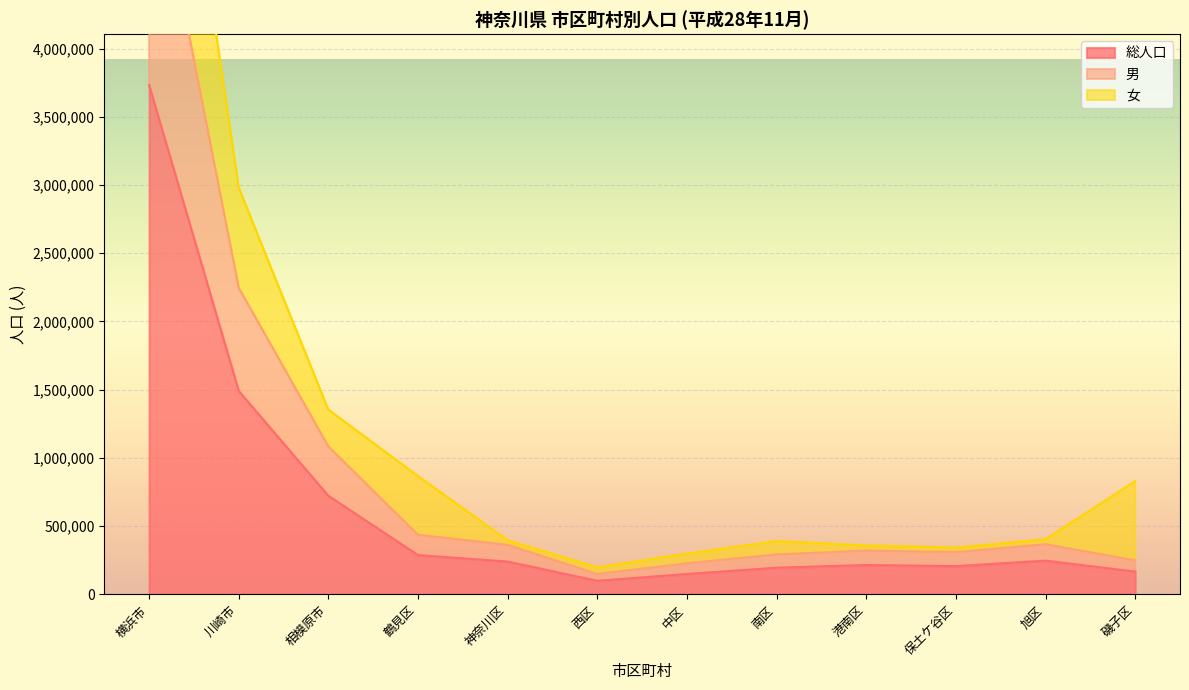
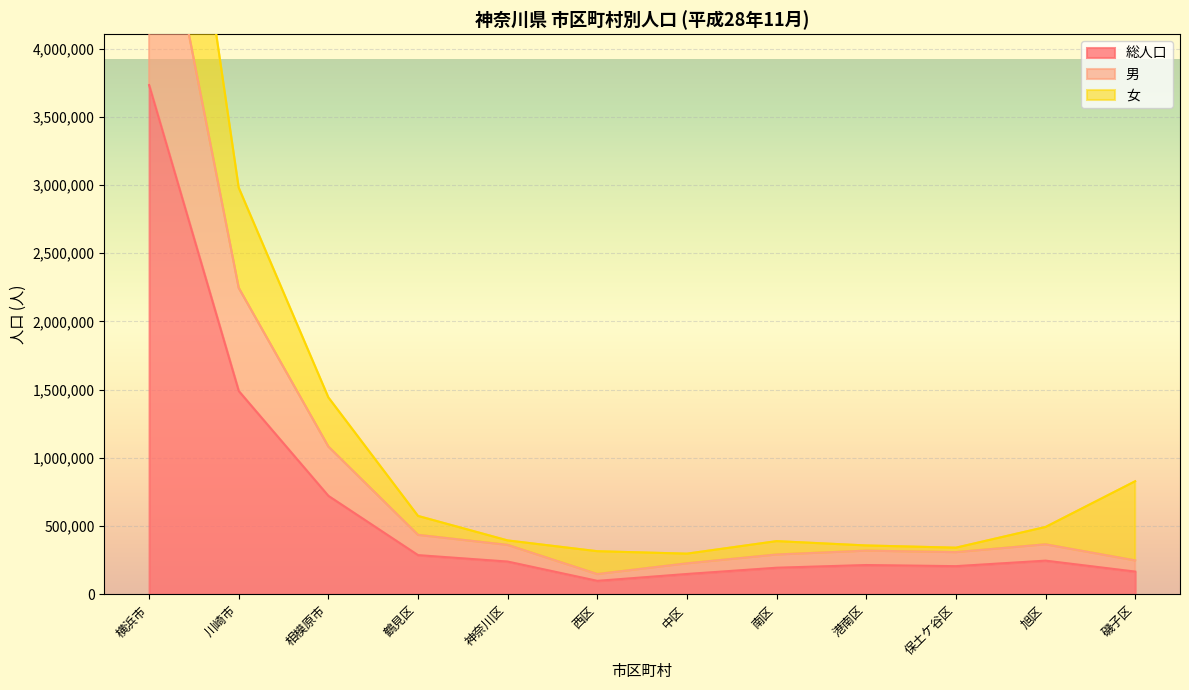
女, 相模原市: 270,000 -> 360,000
女, 鶴見区: 430,000 -> 140,000
女, 西区: 50,000 -> 170,000
女, 旭区: 40,000 -> 130,000
